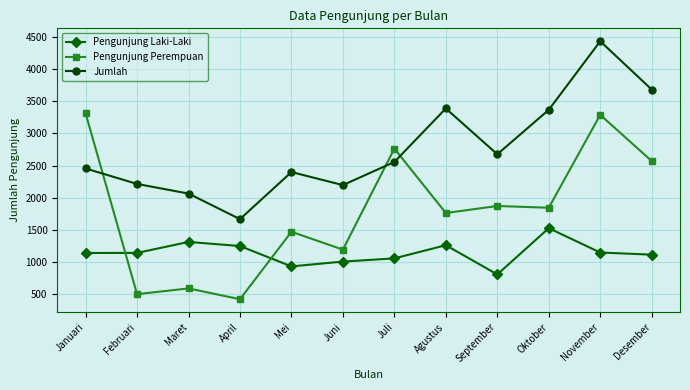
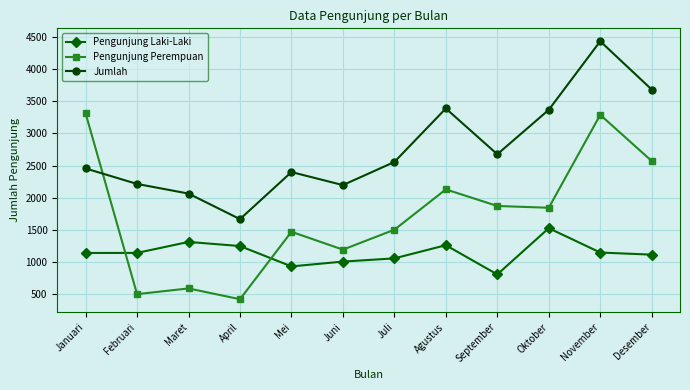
Pengunjung Perempuan, Juli: 2800 -> 1500
Pengunjung Perempuan, Agustus: 1800 -> 2100
